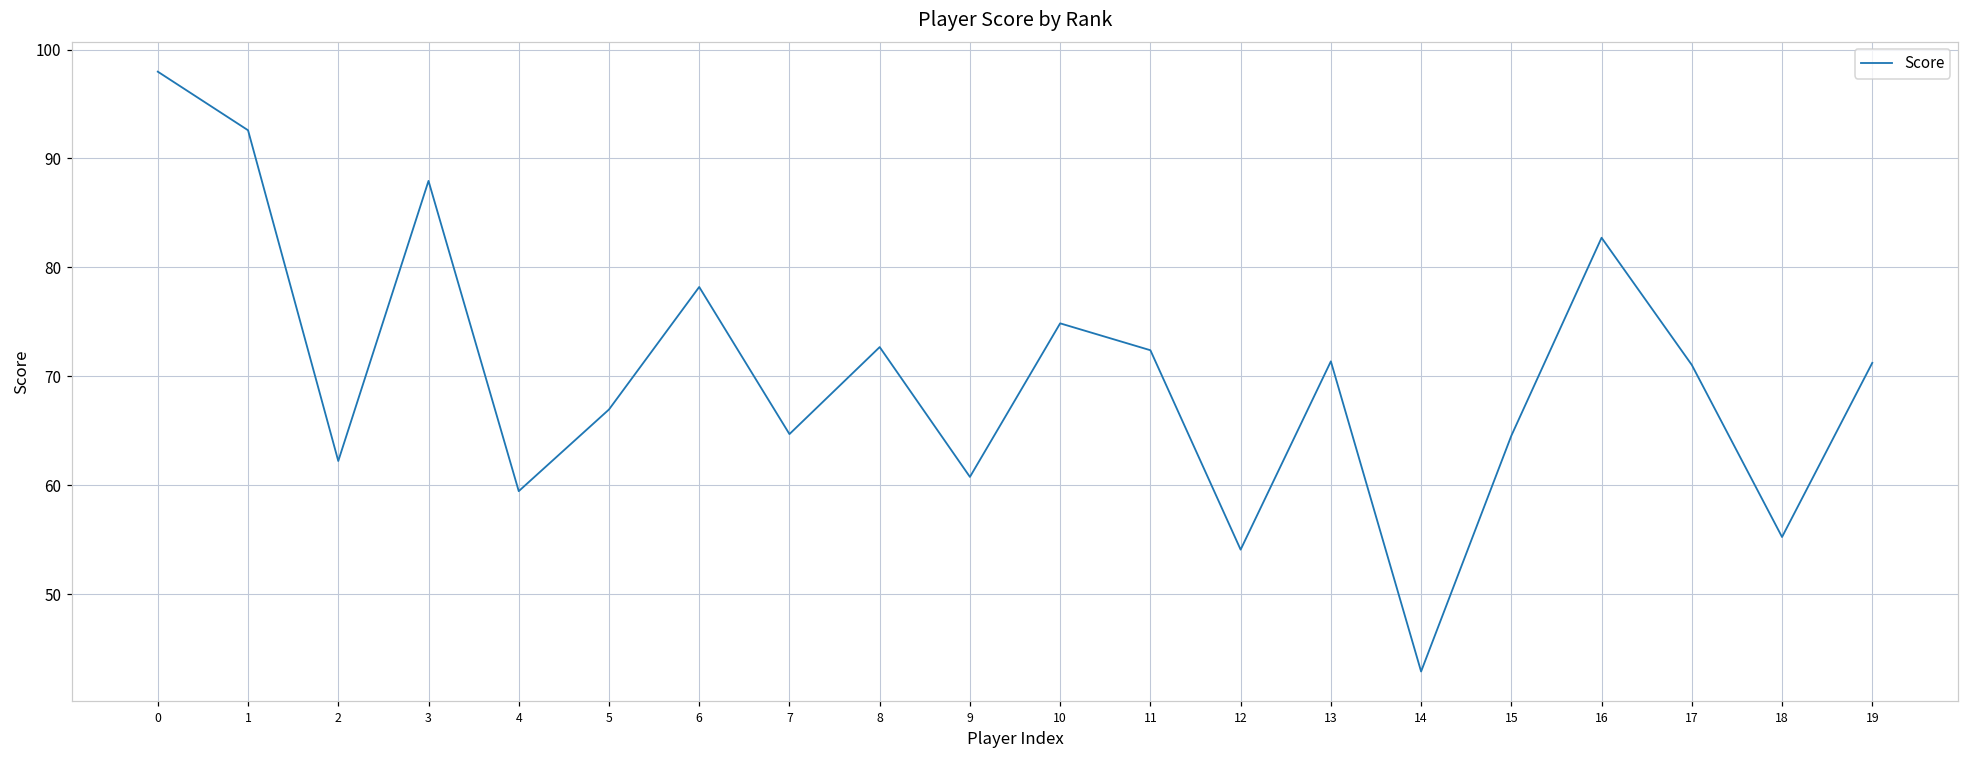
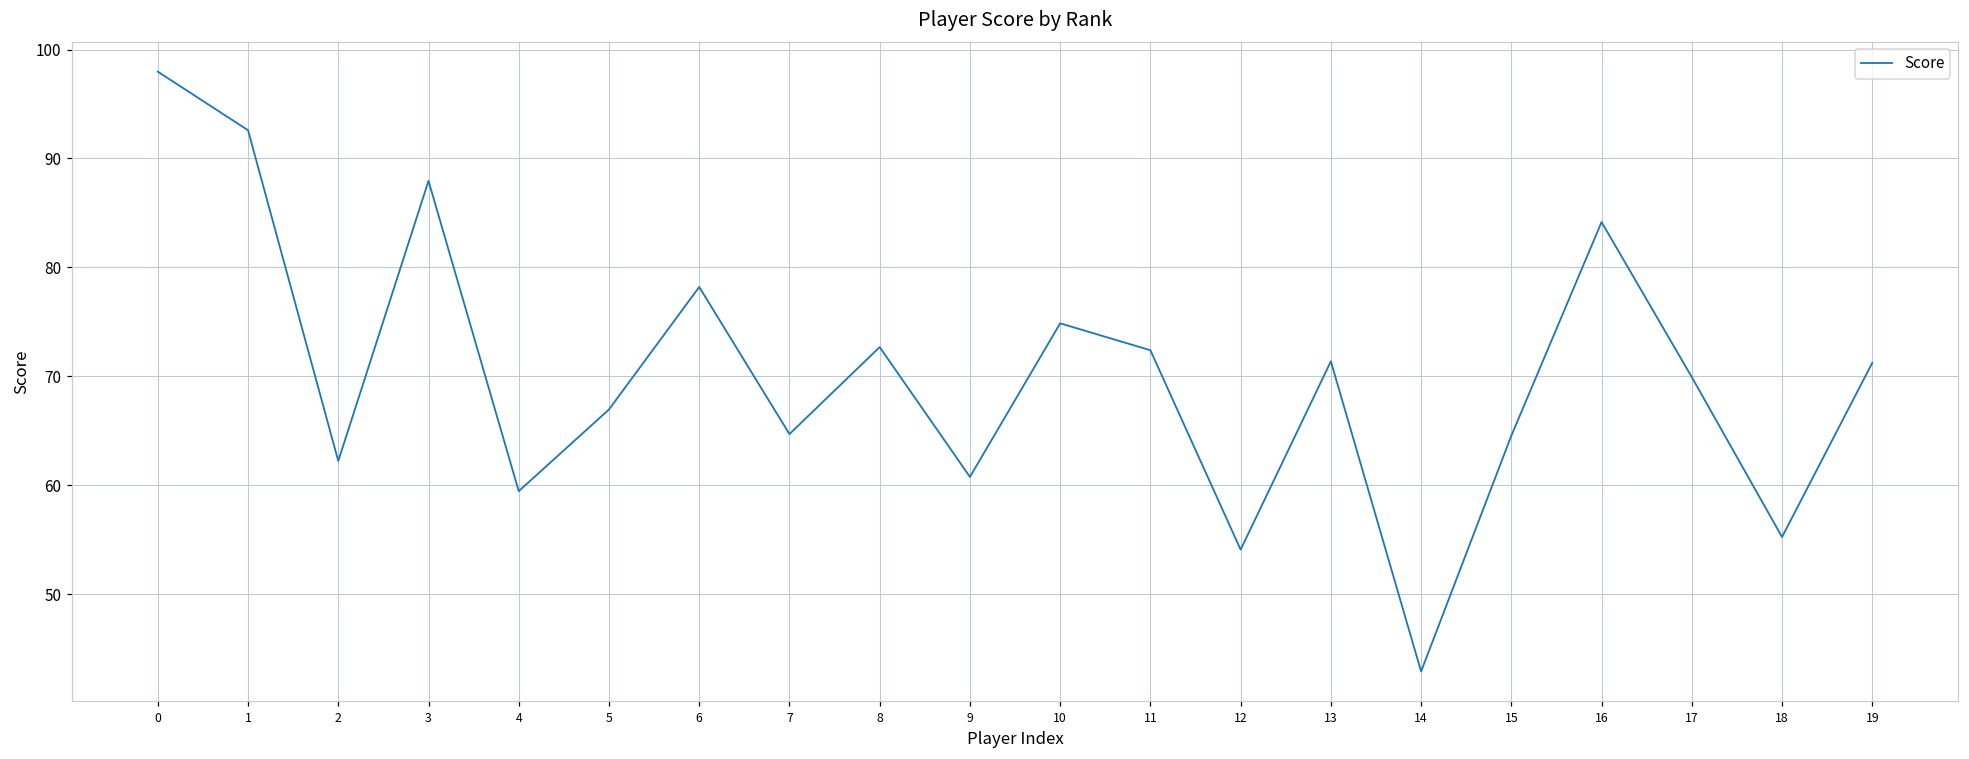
16: 83 -> 84
17: 71 -> 70
